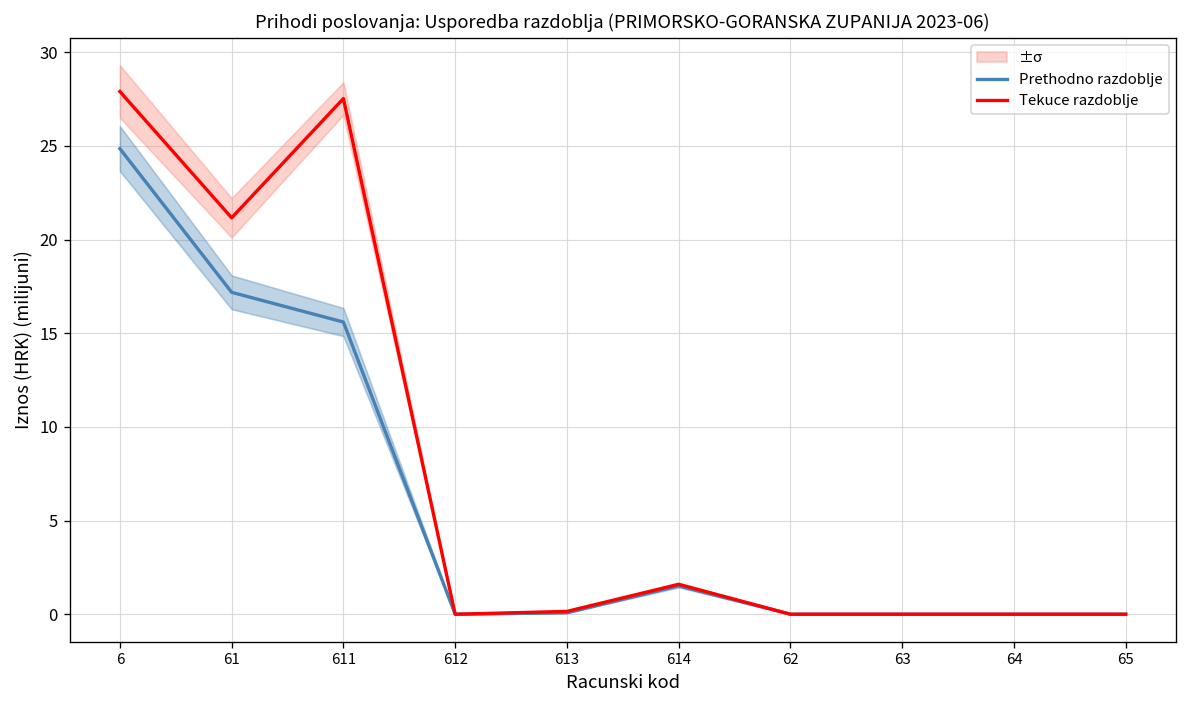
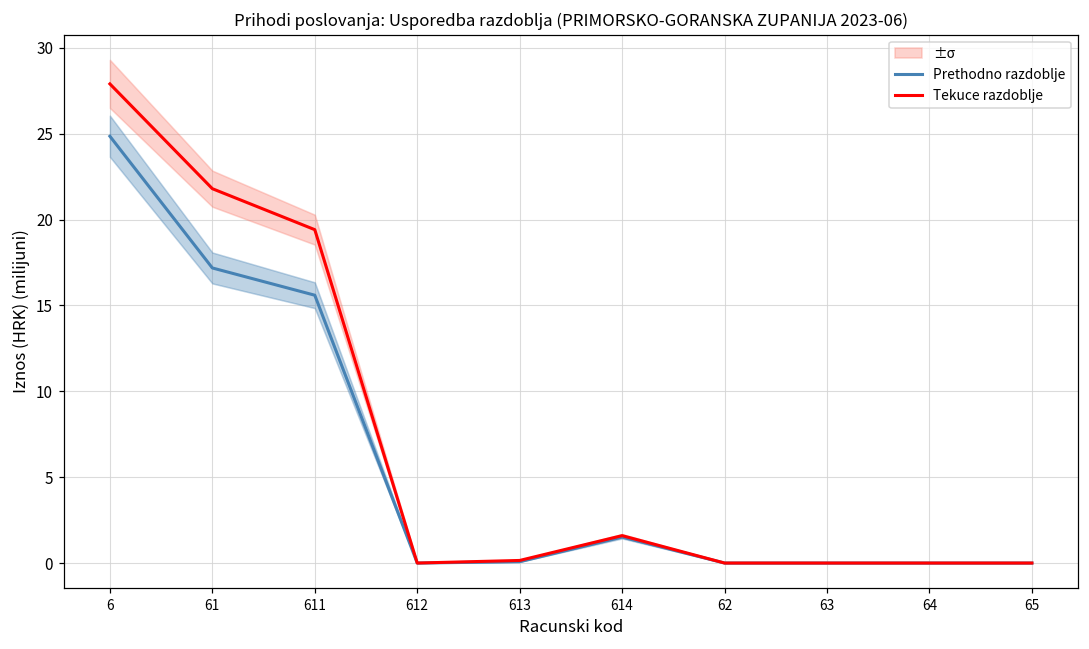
Tekuce razdoblje, 61: 21.2 -> 21.8
Tekuce razdoblje, 611: 27.5 -> 19.4
